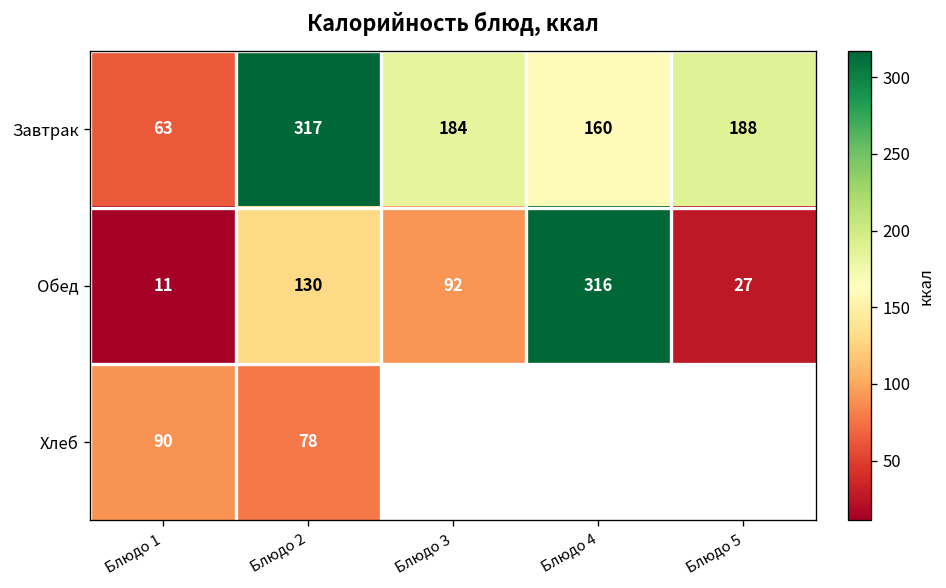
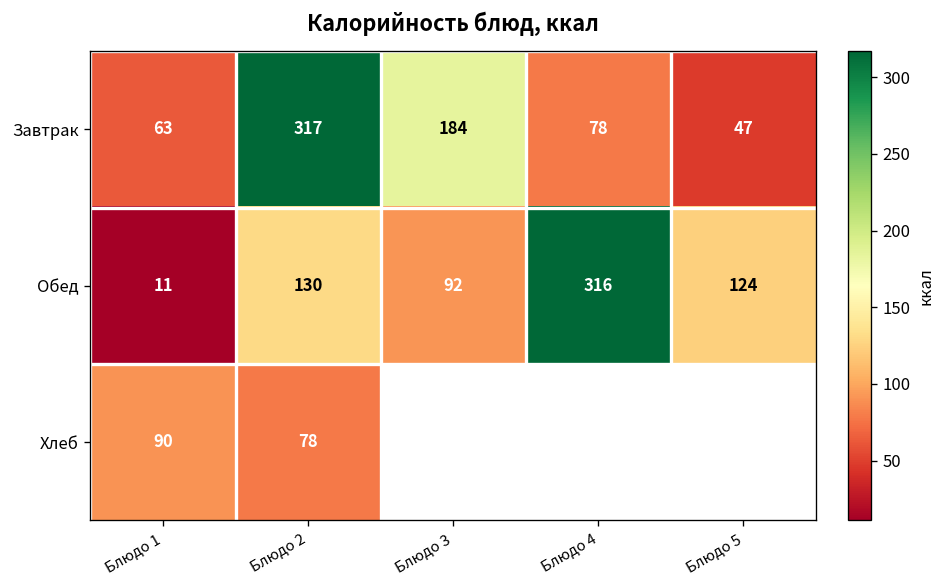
Завтрак, Блюдо 4: 160 -> 78
Завтрак, Блюдо 5: 188 -> 47
Обед, Блюдо 5: 27 -> 124
